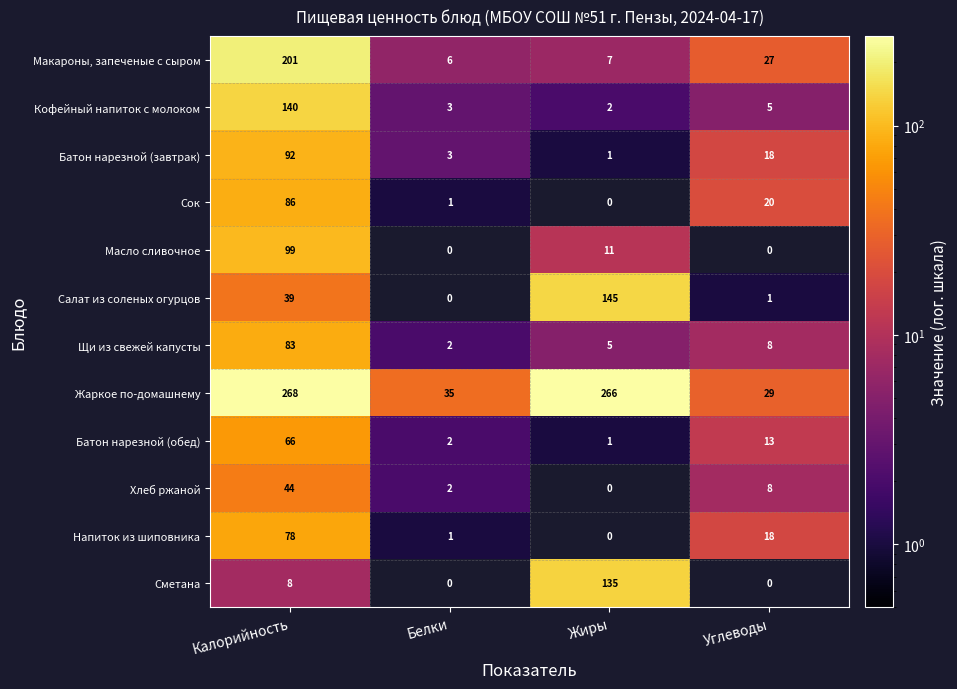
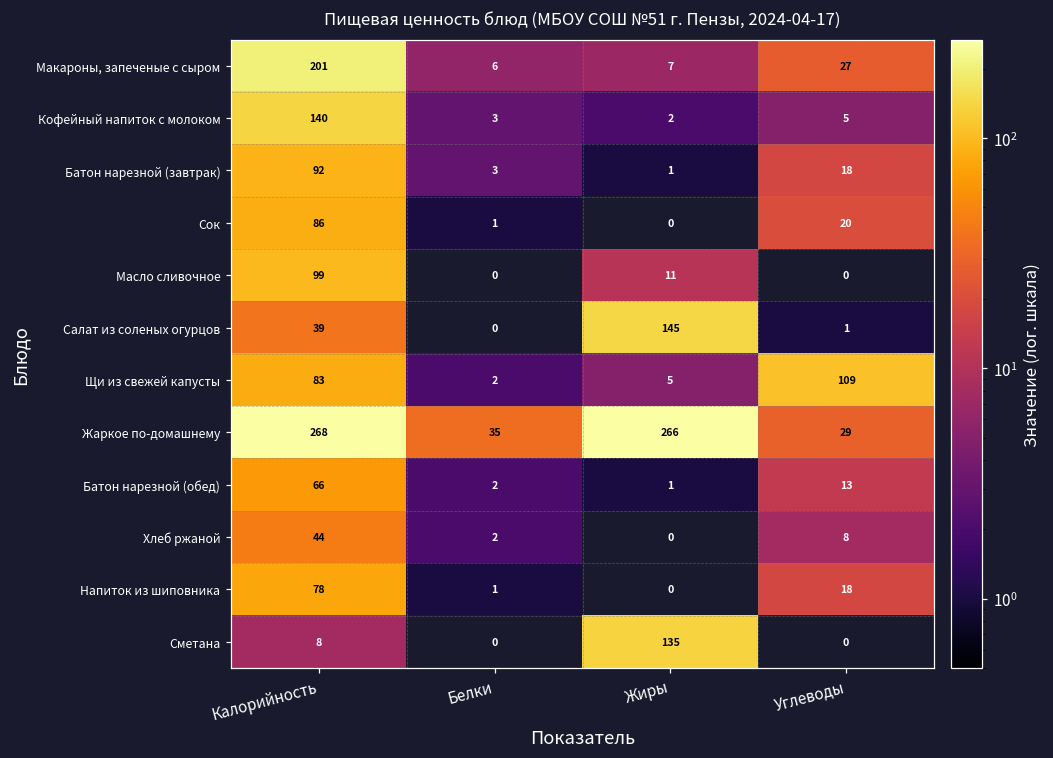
Щи из свежей капусты, Углеводы: 8 -> 109
